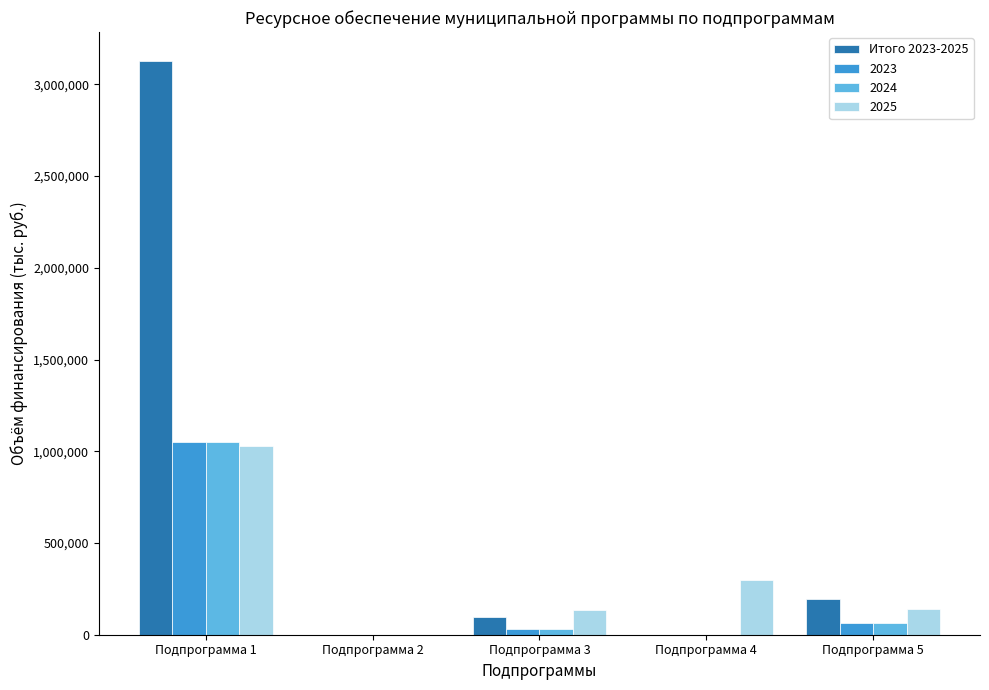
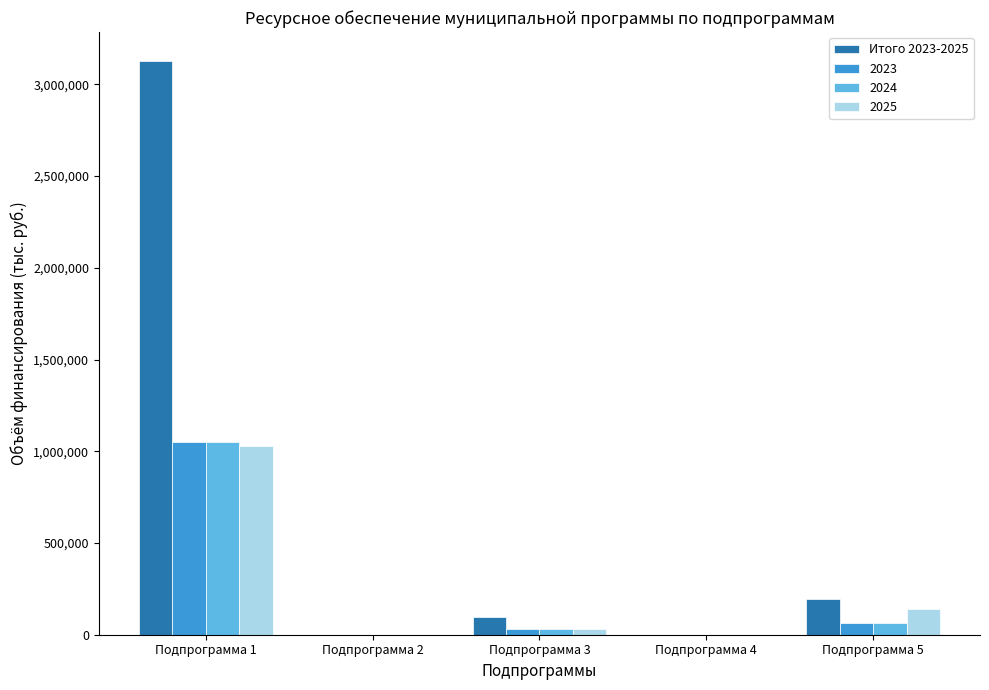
2025, Подпрограмма 3: 130,000 -> 30,000
2025, Подпрограмма 4: 300,000 -> 0
